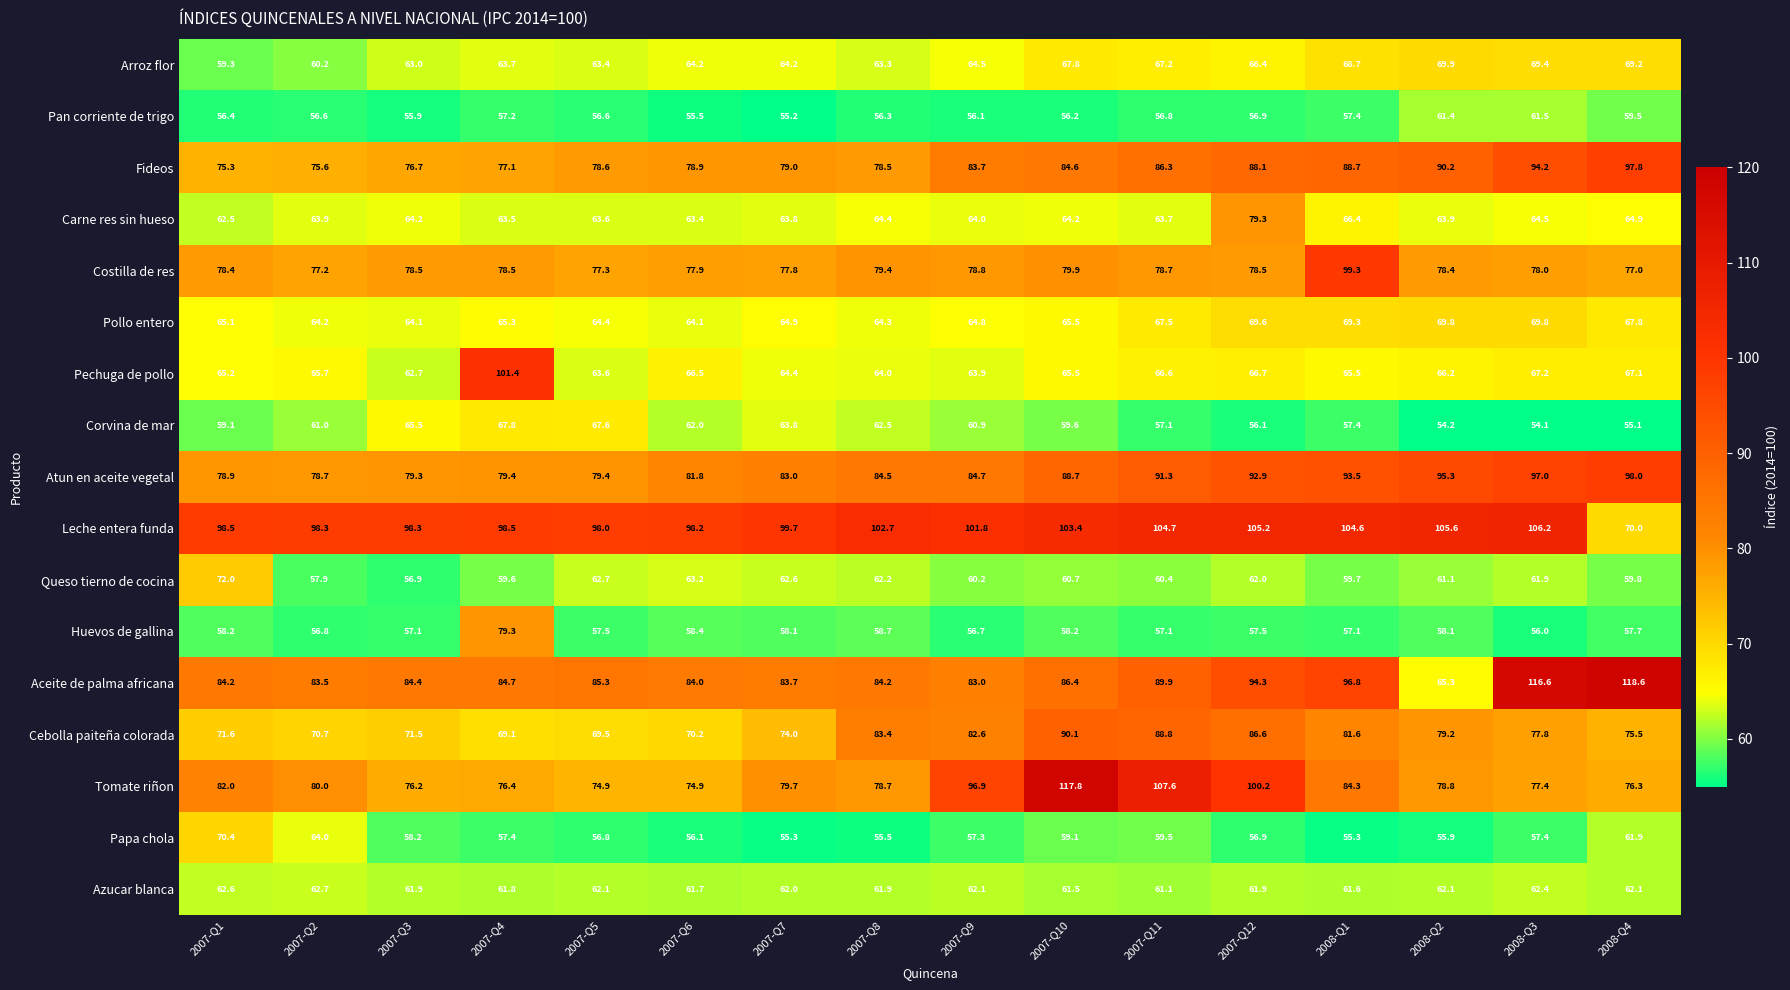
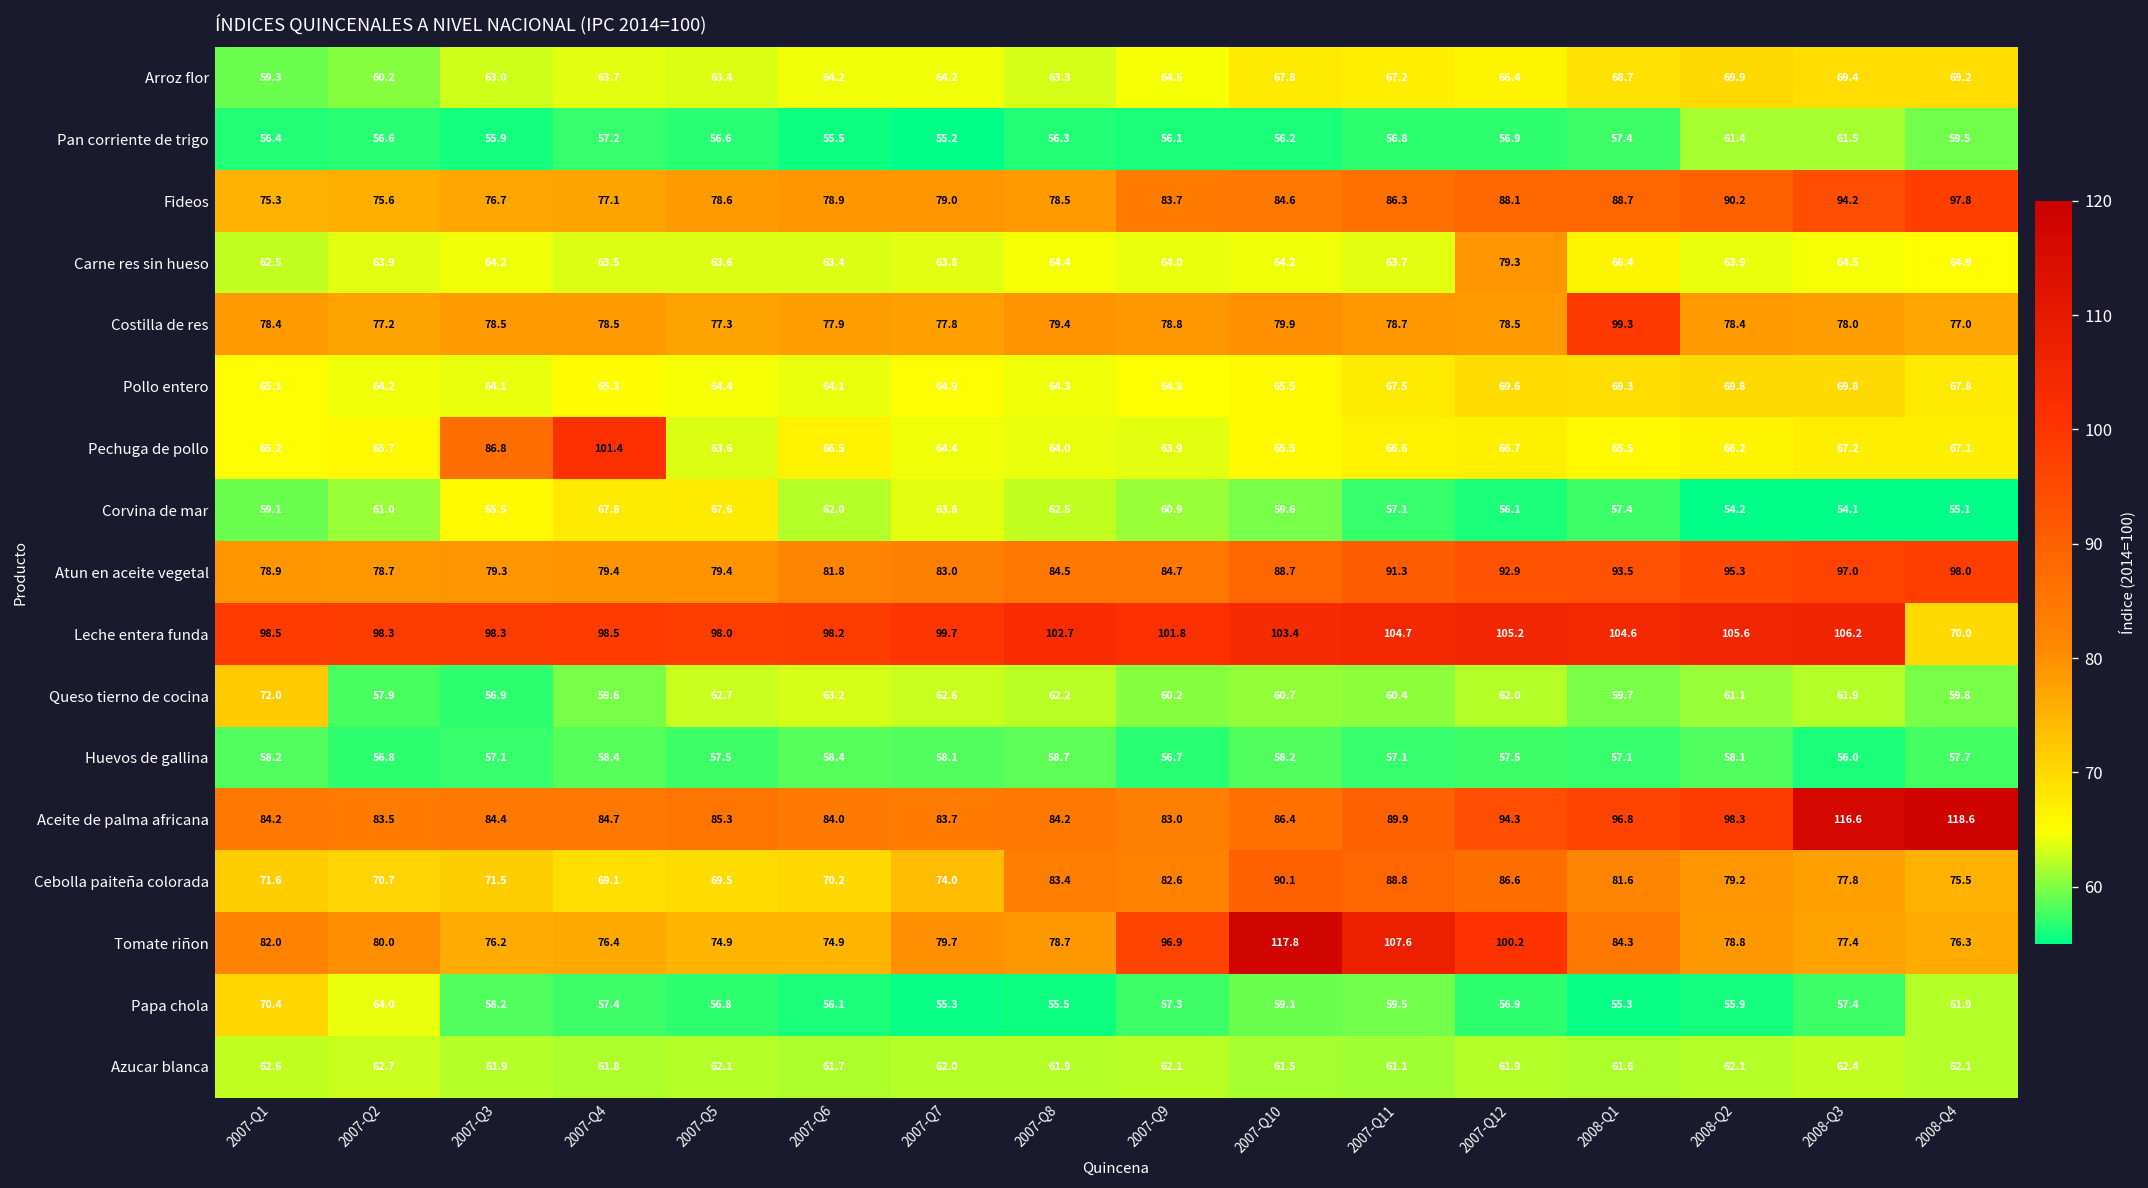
Pechuga de pollo, 2007-Q3: 62.7 -> 86.8
Huevos de gallina, 2007-Q4: 79.3 -> 58.4
Aceite de palma africana, 2008-Q2: 65.3 -> 98.3
